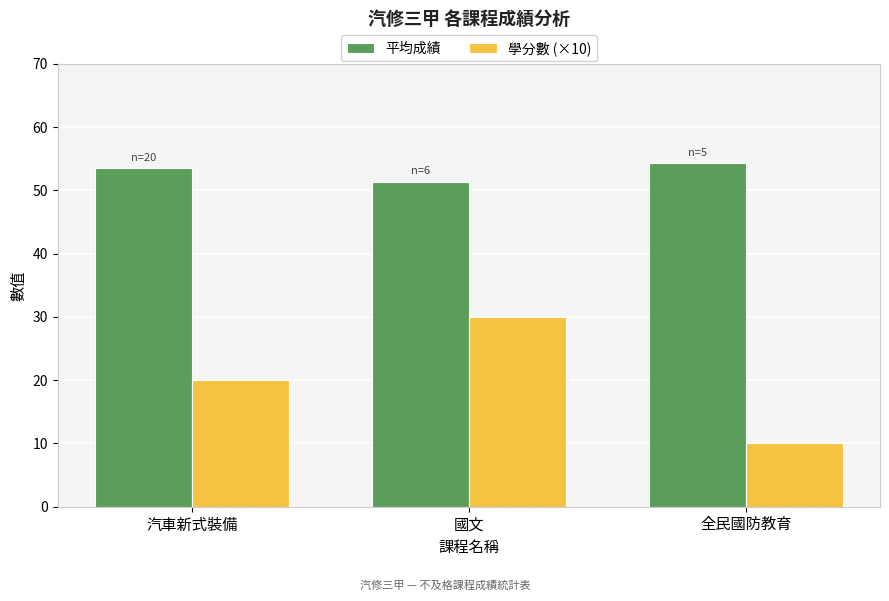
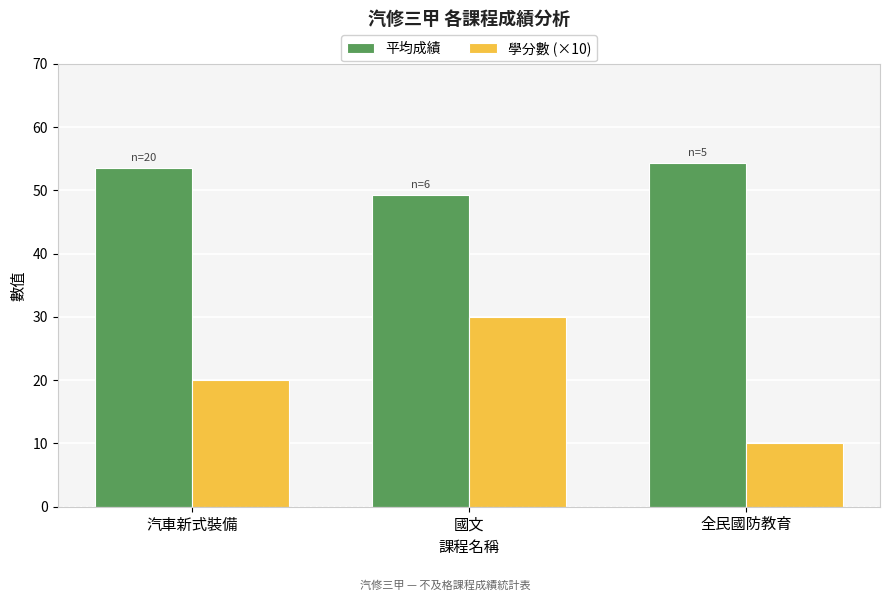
平均成績, 國文: 51 -> 49
